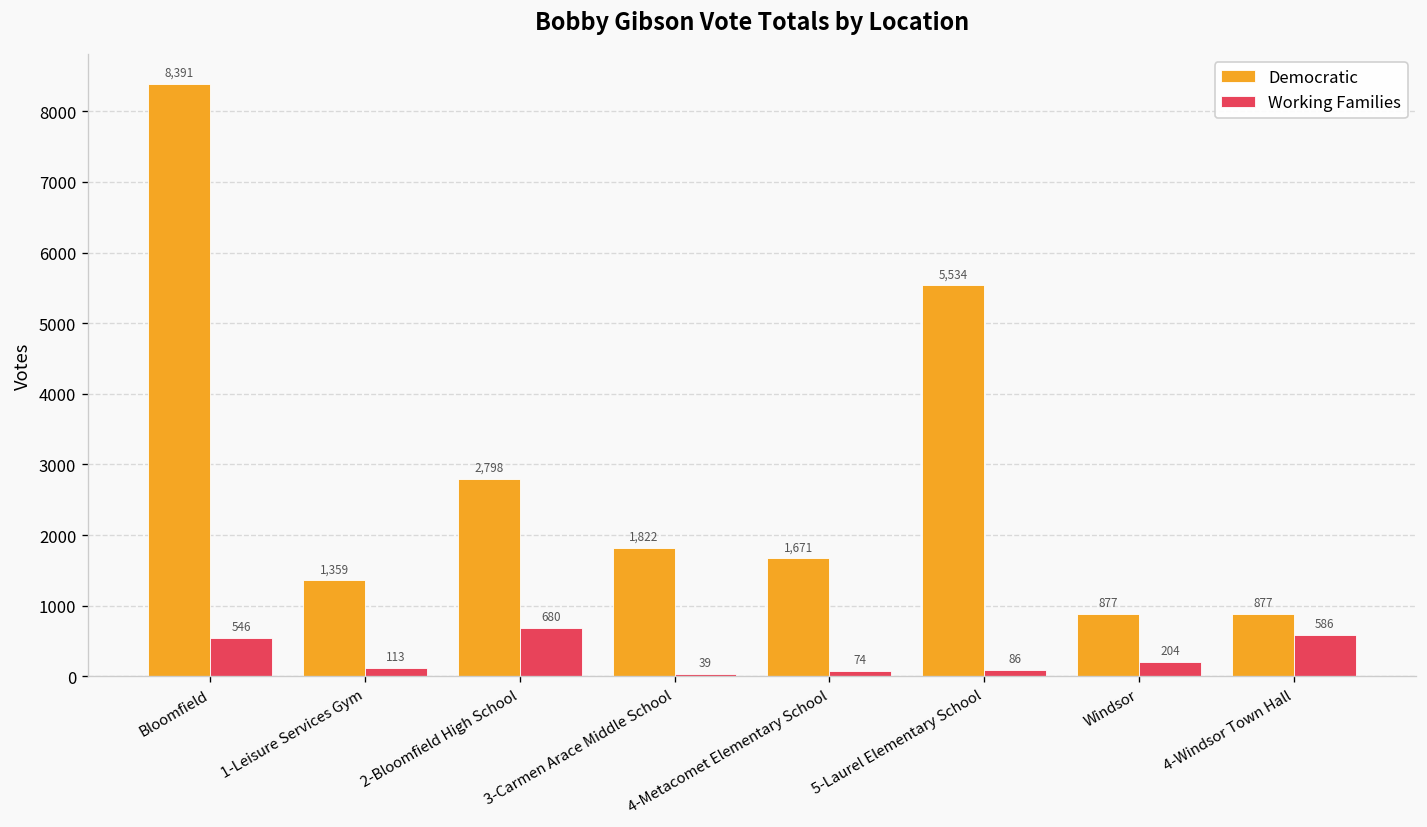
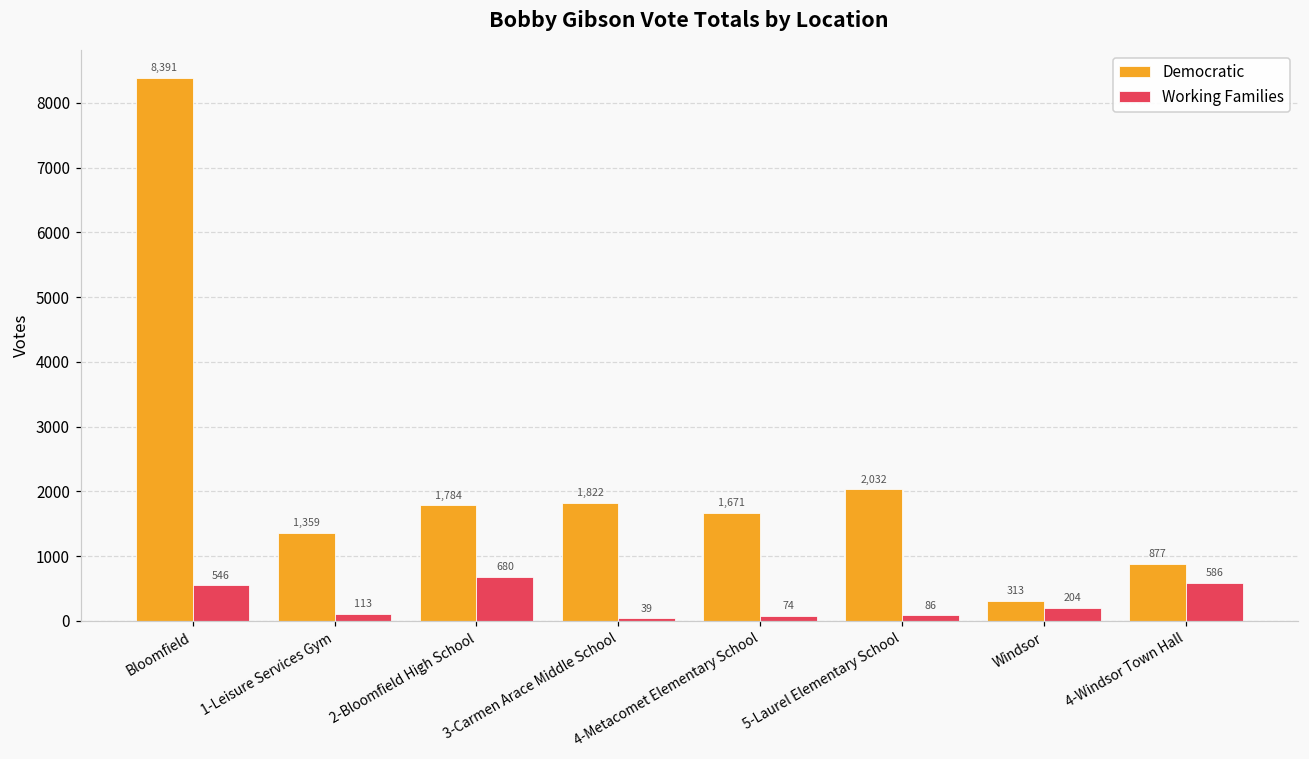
Democratic, 2-Bloomfield High School: 2,798 -> 1,784
Democratic, 5-Laurel Elementary School: 5,534 -> 2,032
Democratic, Windsor: 877 -> 313
